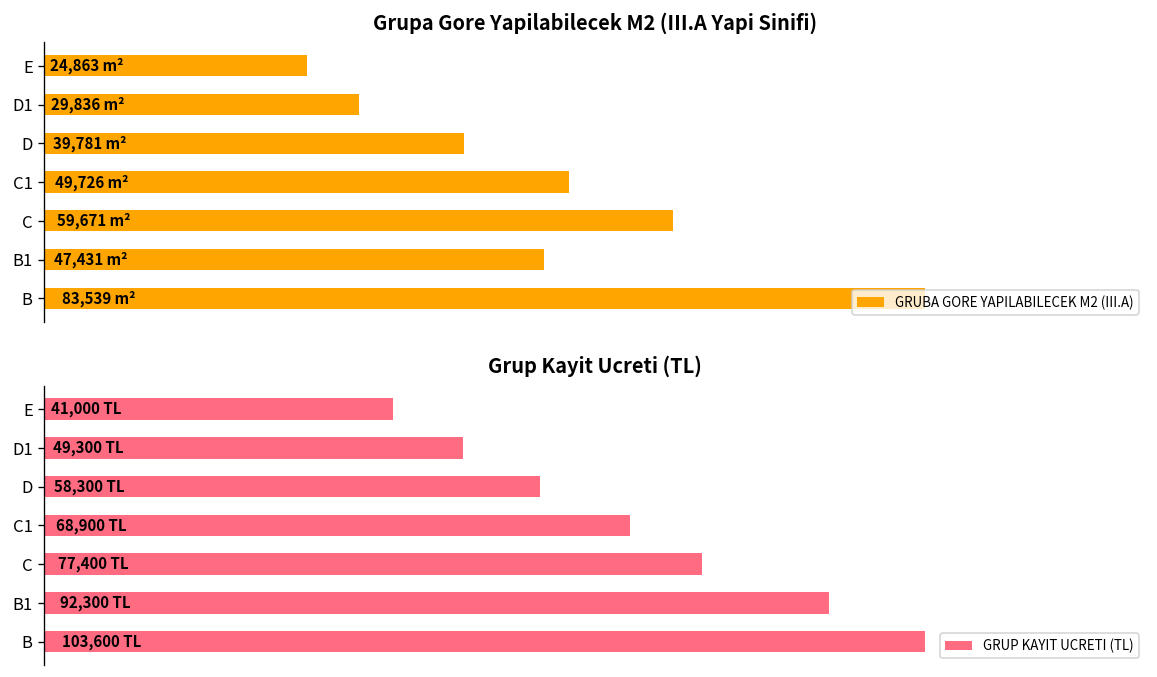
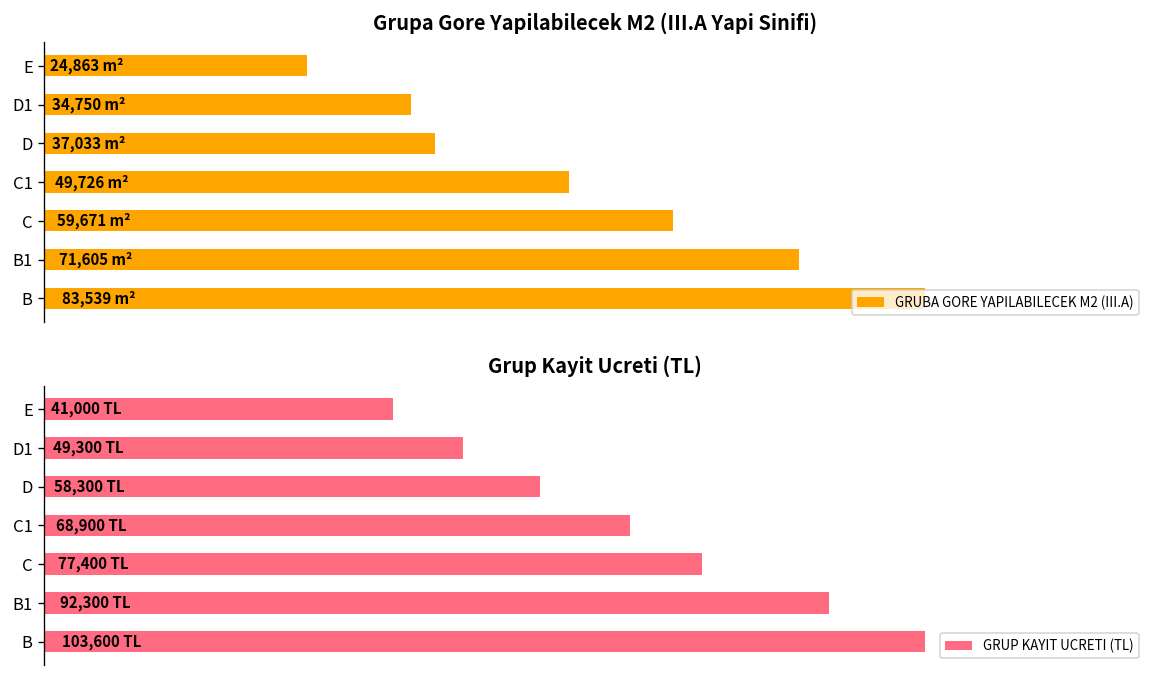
Grupa Gore Yapilabilecek M2 (III.A Yapi Sinifi), D1: 29,836 -> 34,750
Grupa Gore Yapilabilecek M2 (III.A Yapi Sinifi), D: 39,781 -> 37,033
Grupa Gore Yapilabilecek M2 (III.A Yapi Sinifi), B1: 47,431 -> 71,605
